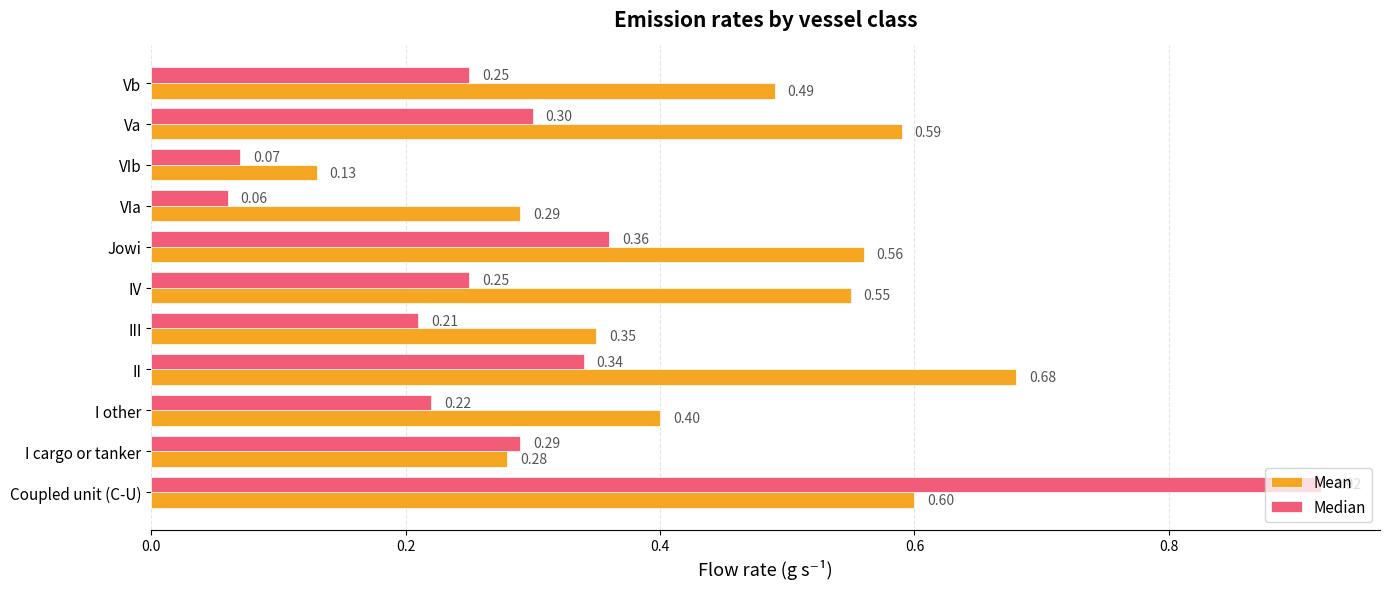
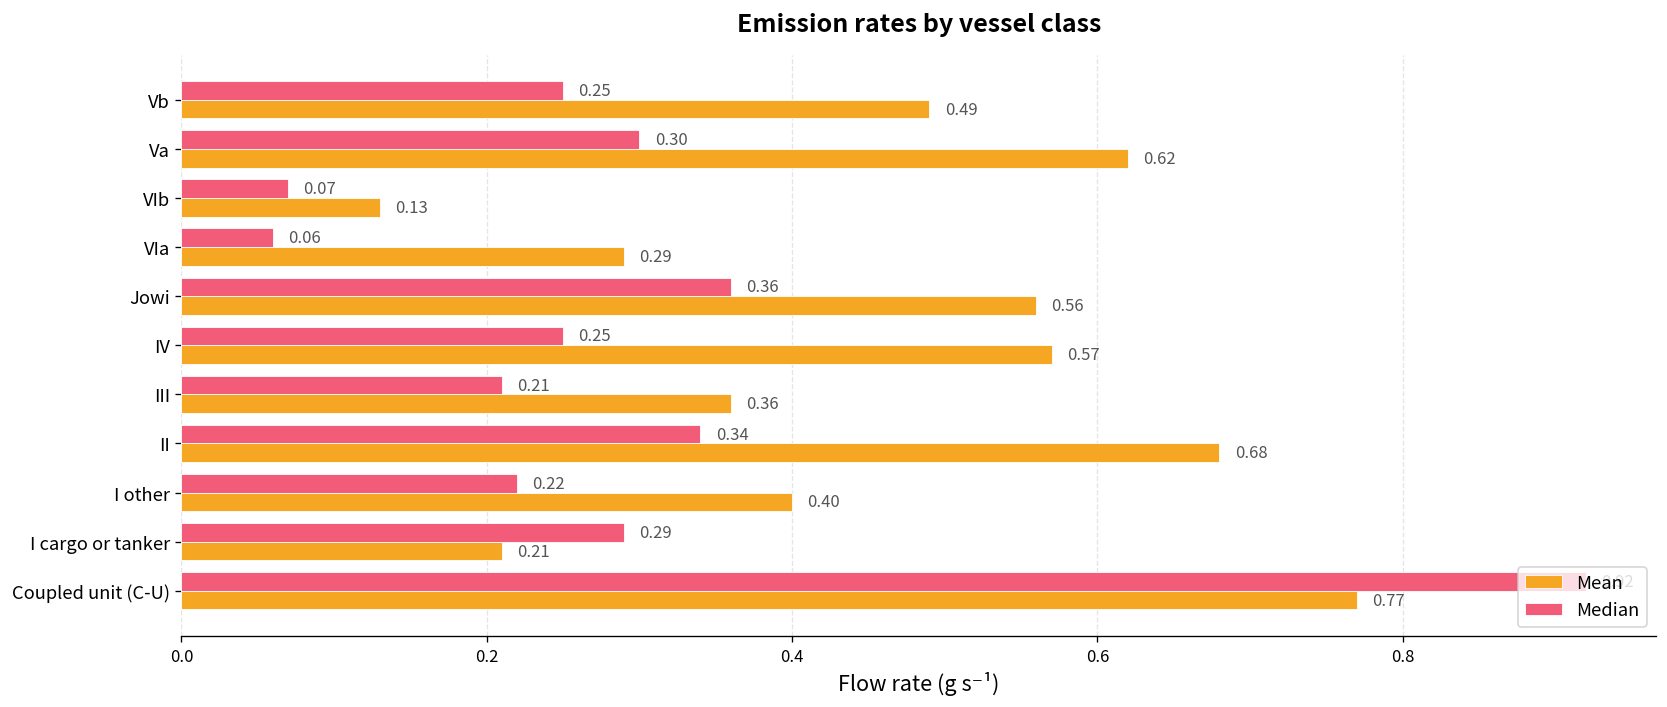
Mean, Va: 0.59 -> 0.62
Mean, IV: 0.55 -> 0.57
Mean, III: 0.35 -> 0.36
Mean, I cargo or tanker: 0.28 -> 0.21
Mean, Coupled unit (C-U): 0.60 -> 0.77
